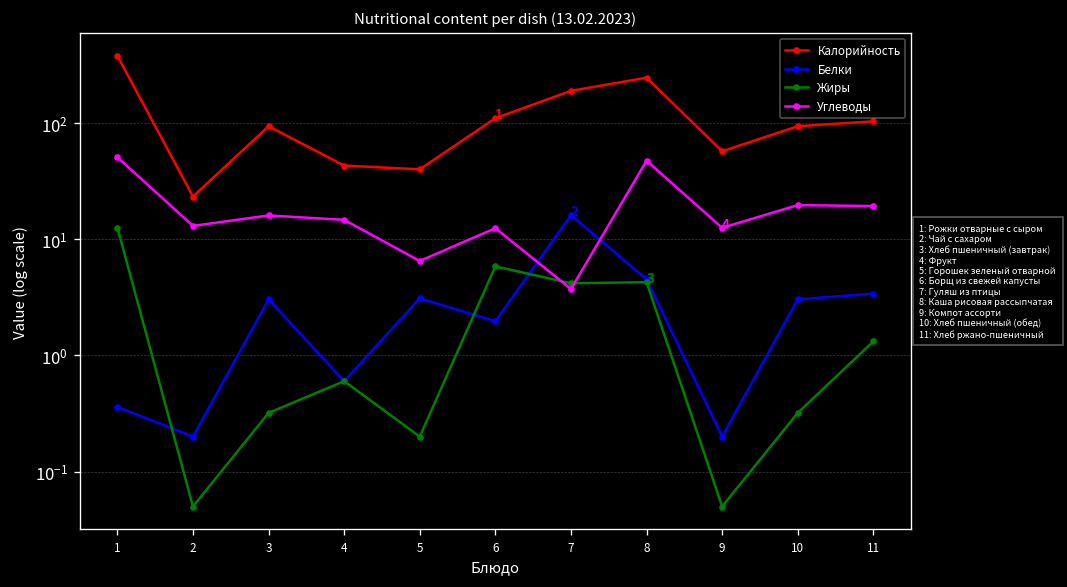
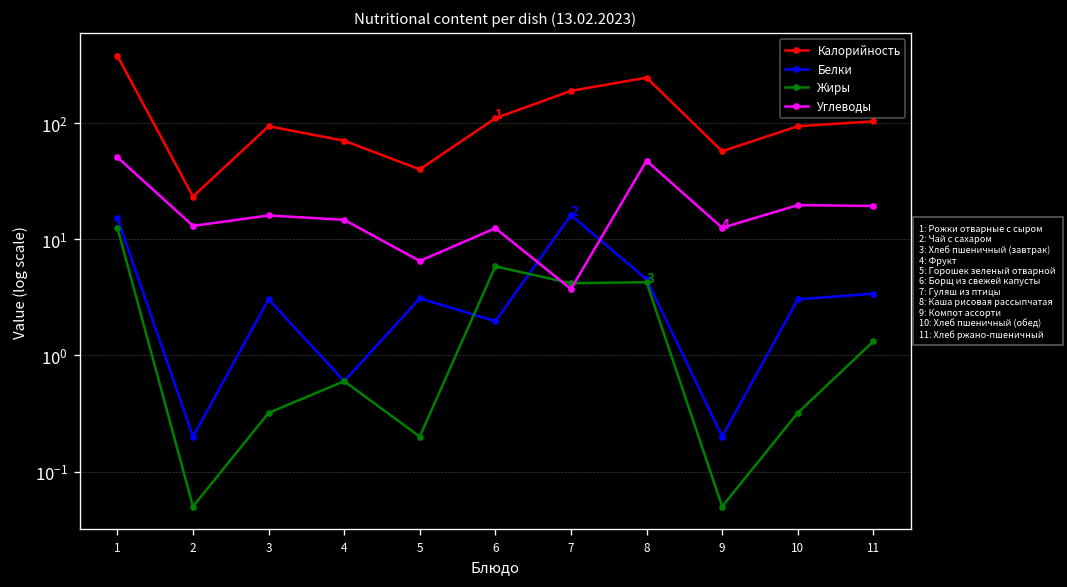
Белки, 1: 0.36 -> 15
Калорийность, 4: 40 -> 70
